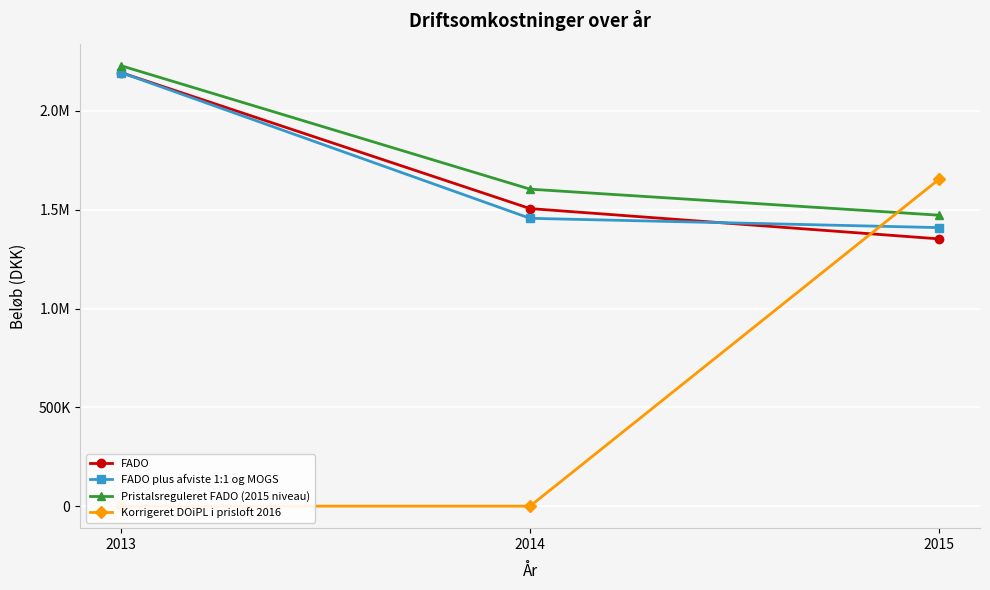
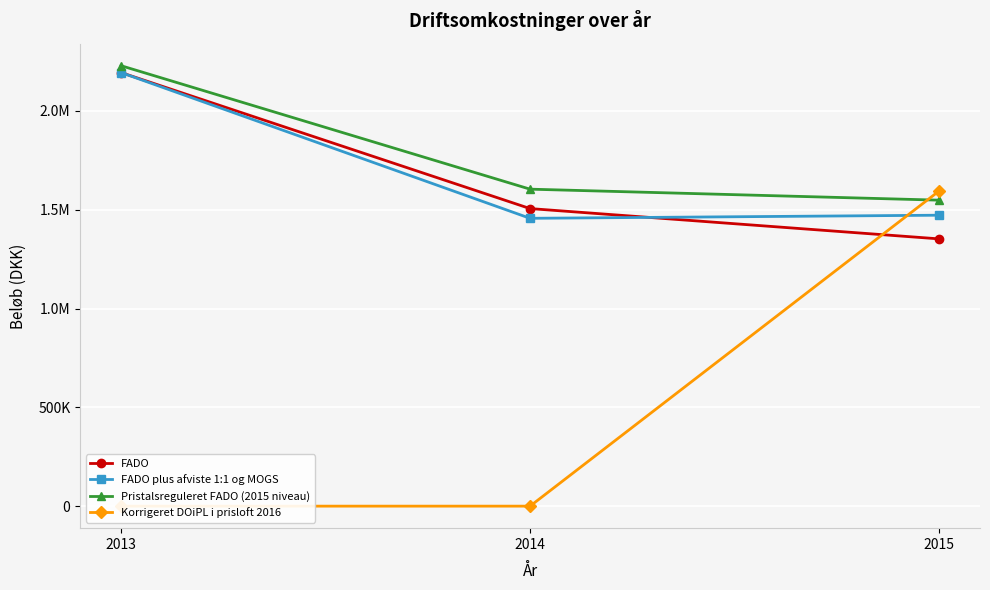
FADO plus afviste 1:1 og MOGS, 2015: 1410000 -> 1470000
Pristalsreguleret FADO (2015 niveau), 2015: 1470000 -> 1550000
Korrigeret DOiPL i prisloft 2016, 2015: 1650000 -> 1600000
